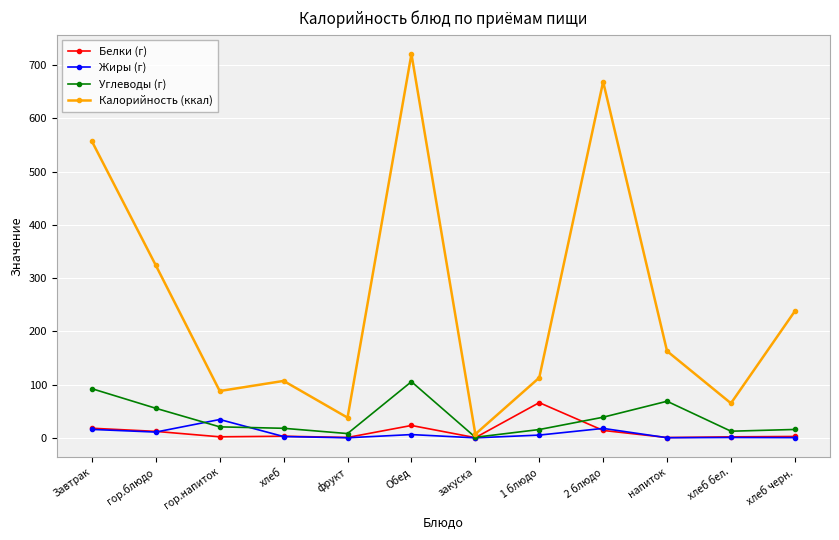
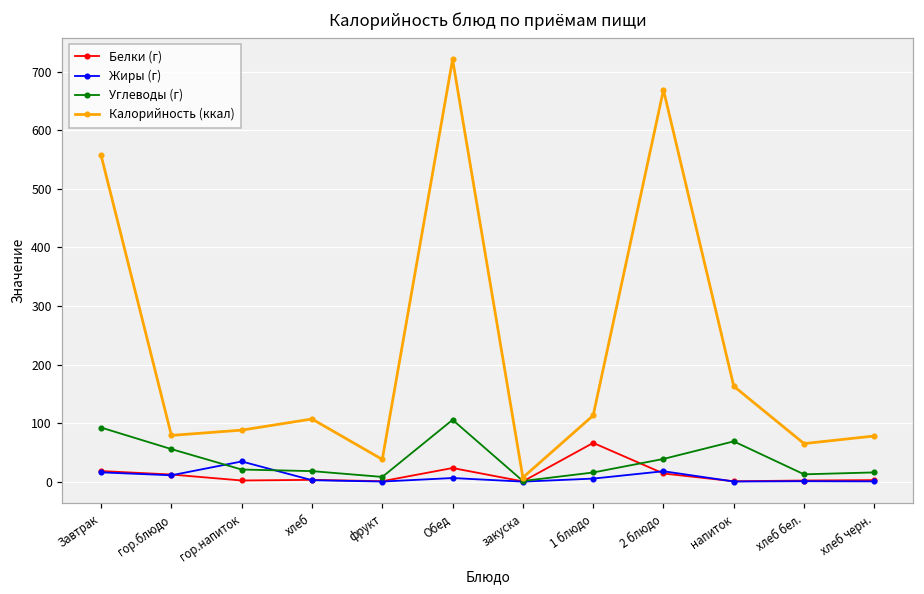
Калорийность (ккал), гор.блюдо: 320 -> 80
Калорийность (ккал), хлеб черн.: 240 -> 80
